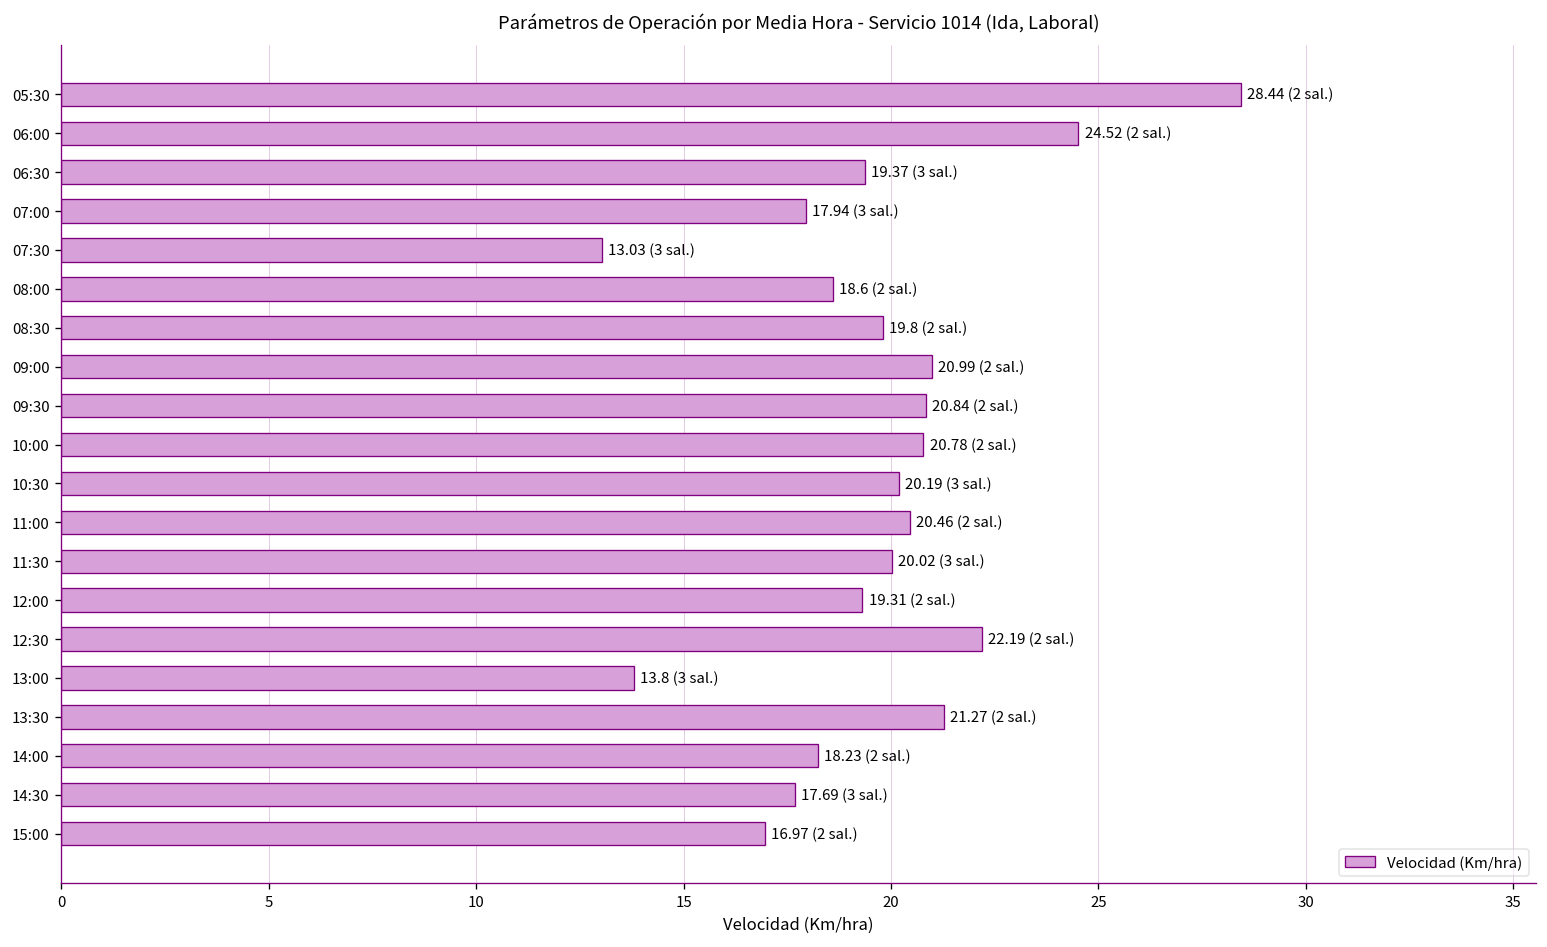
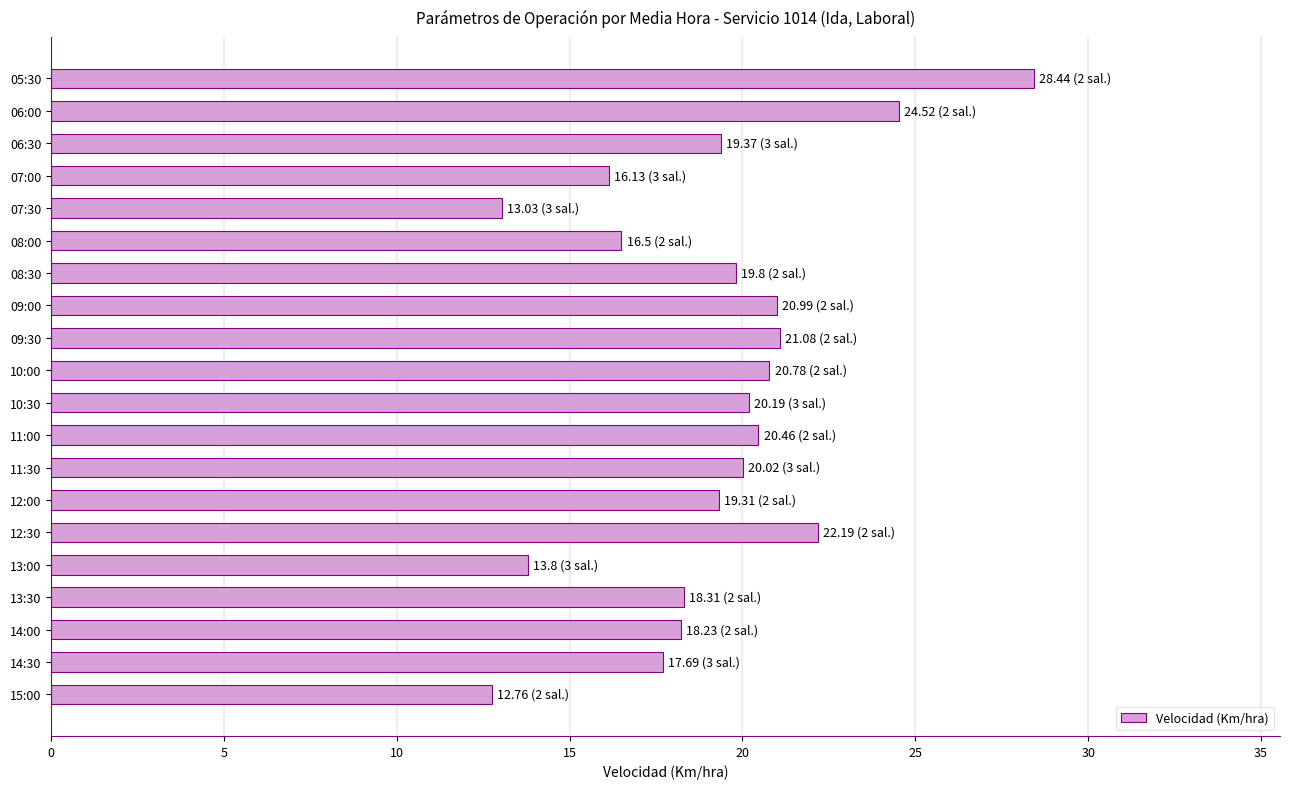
07:00: 17.94 -> 16.13
08:00: 18.6 -> 16.5
09:30: 20.84 -> 21.08
13:30: 21.27 -> 18.31
15:00: 16.97 -> 12.76
